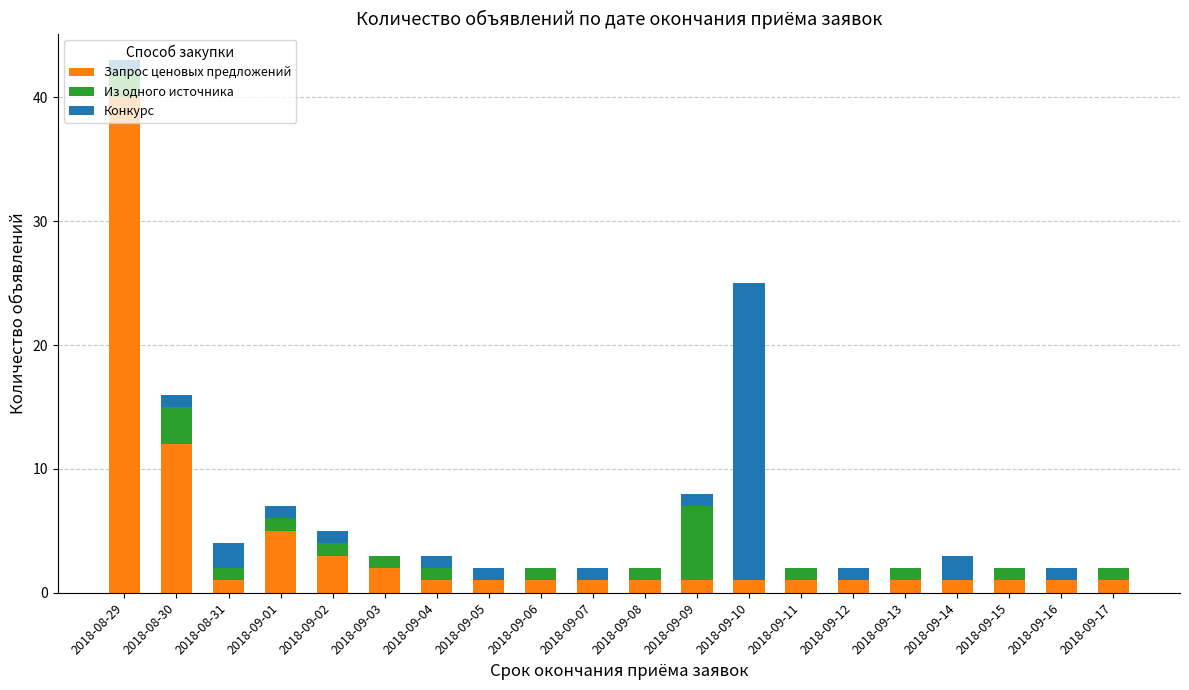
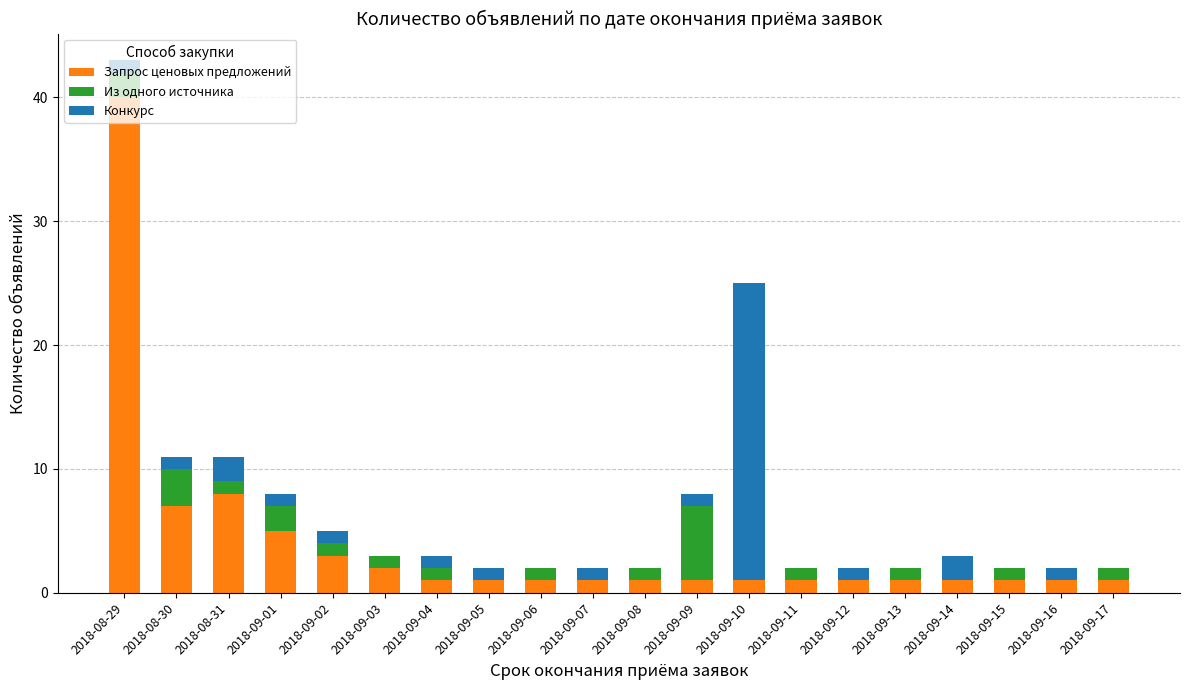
Запрос ценовых предложений, 2018-08-30: 12 -> 7
Запрос ценовых предложений, 2018-08-31: 1 -> 8
Из одного источника, 2018-09-01: 1 -> 2
